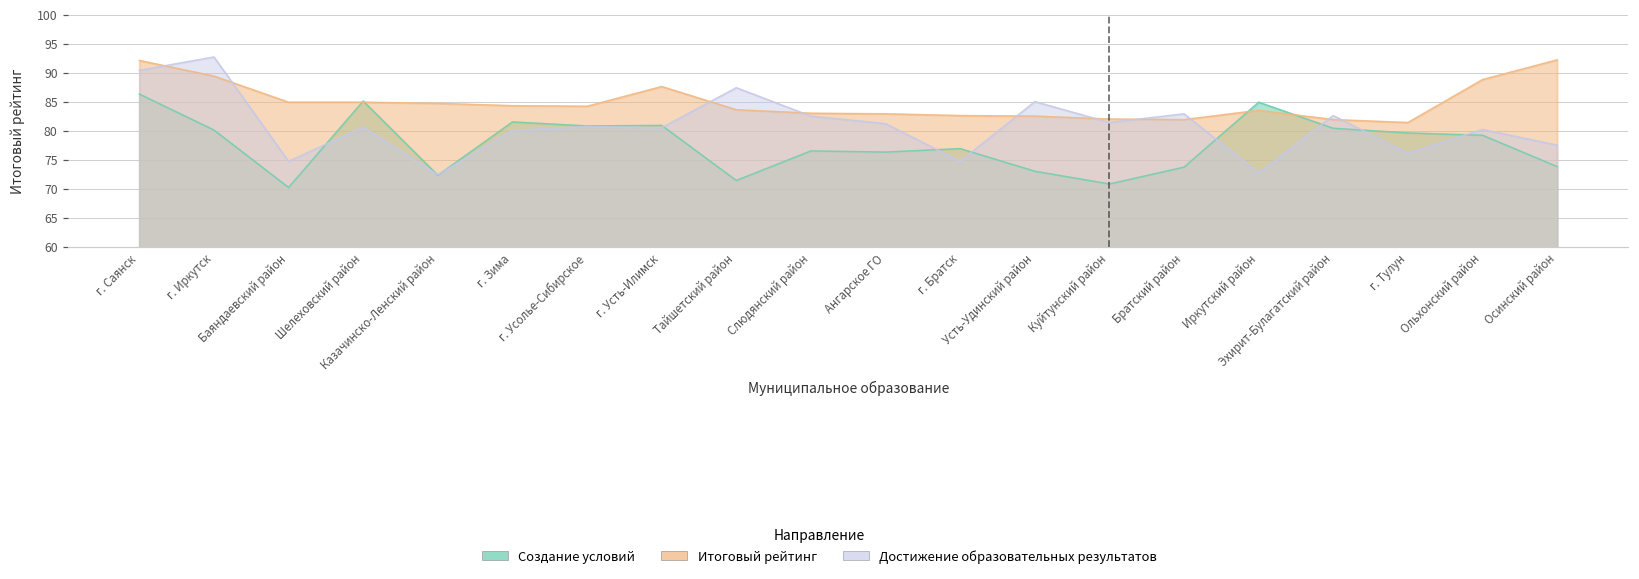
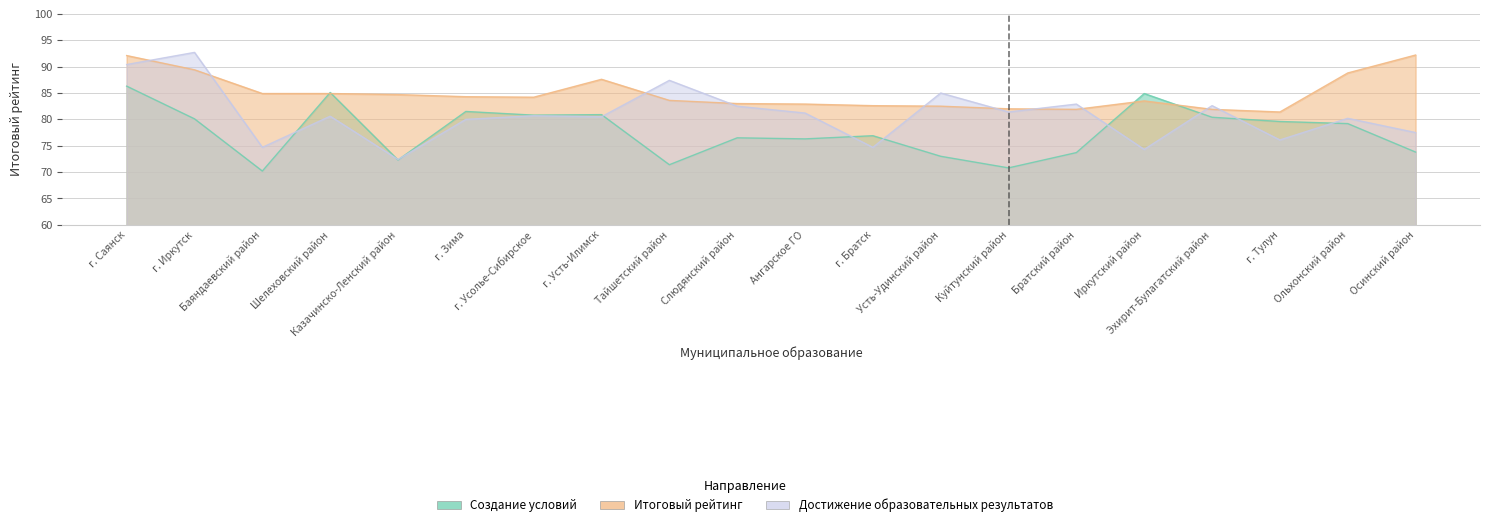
Достижение образовательных результатов, Иркутский район: 73 -> 74
